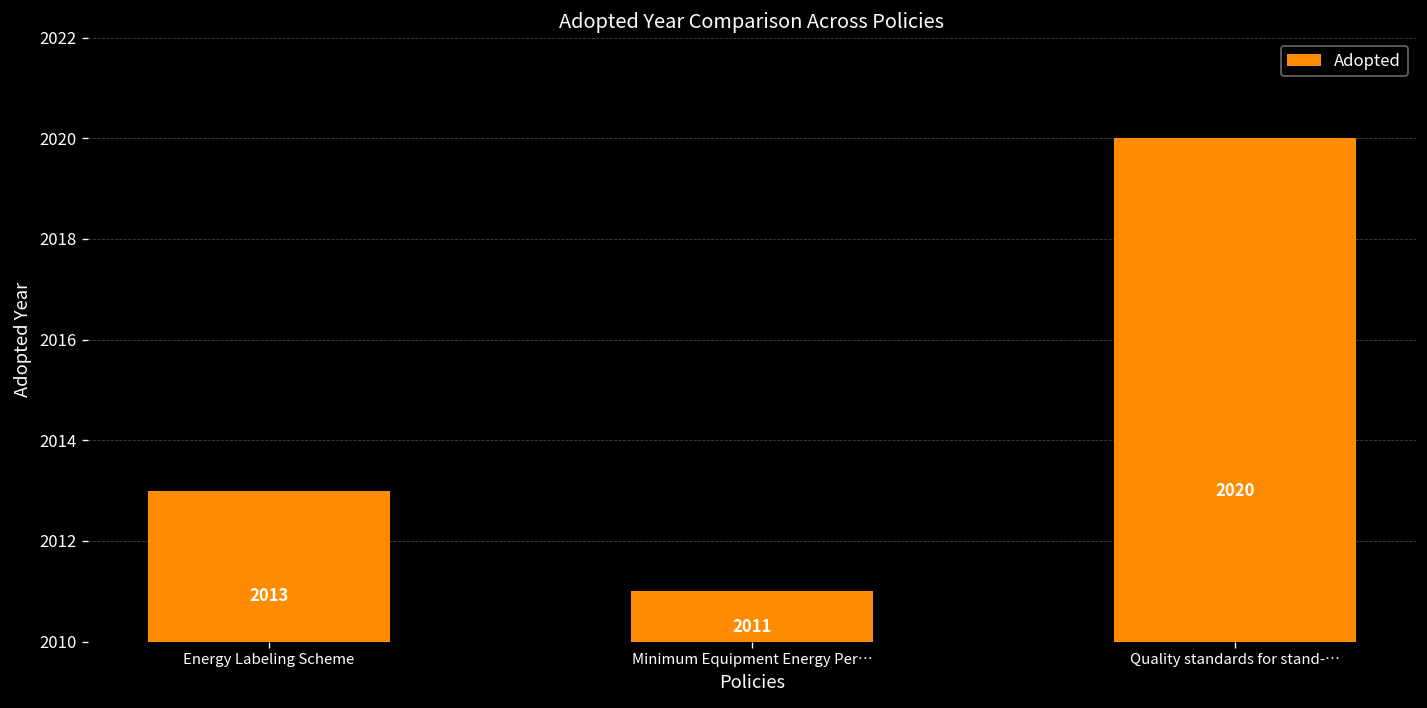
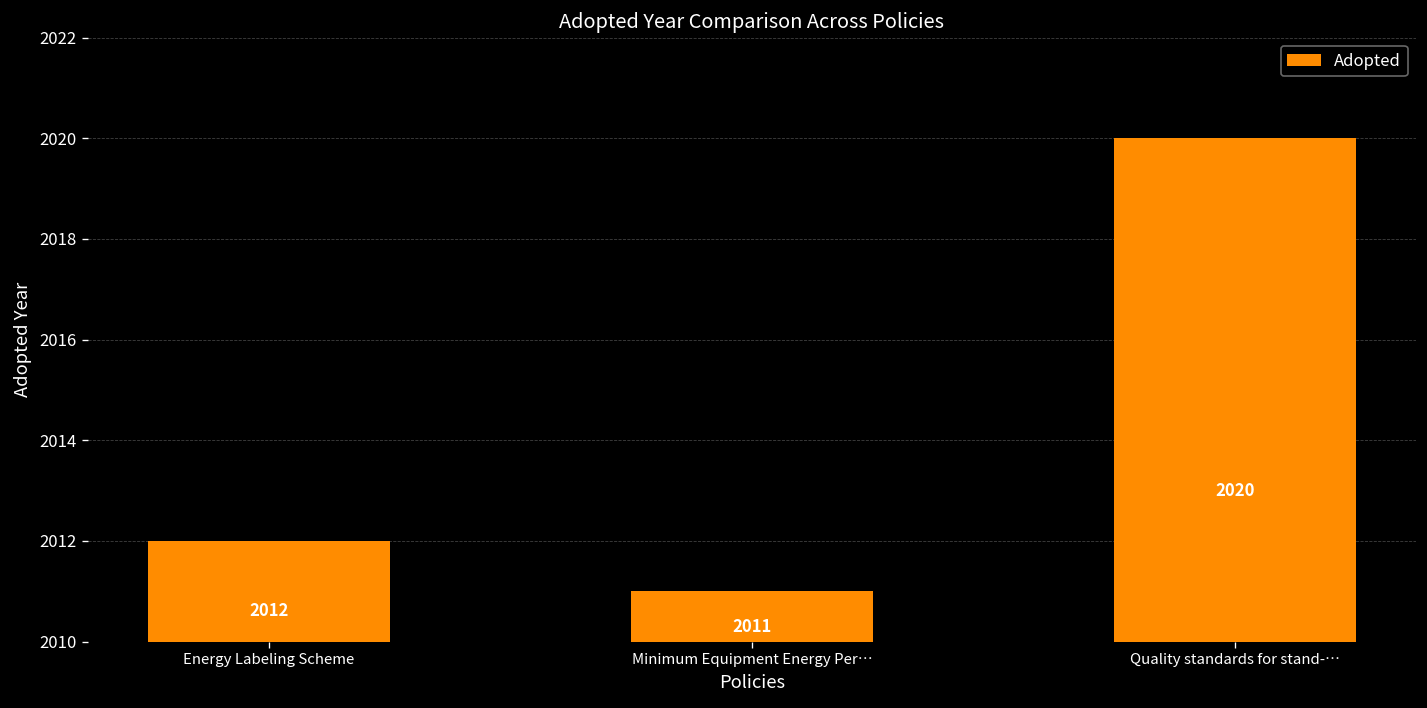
Energy Labeling Scheme: 2013 -> 2012
